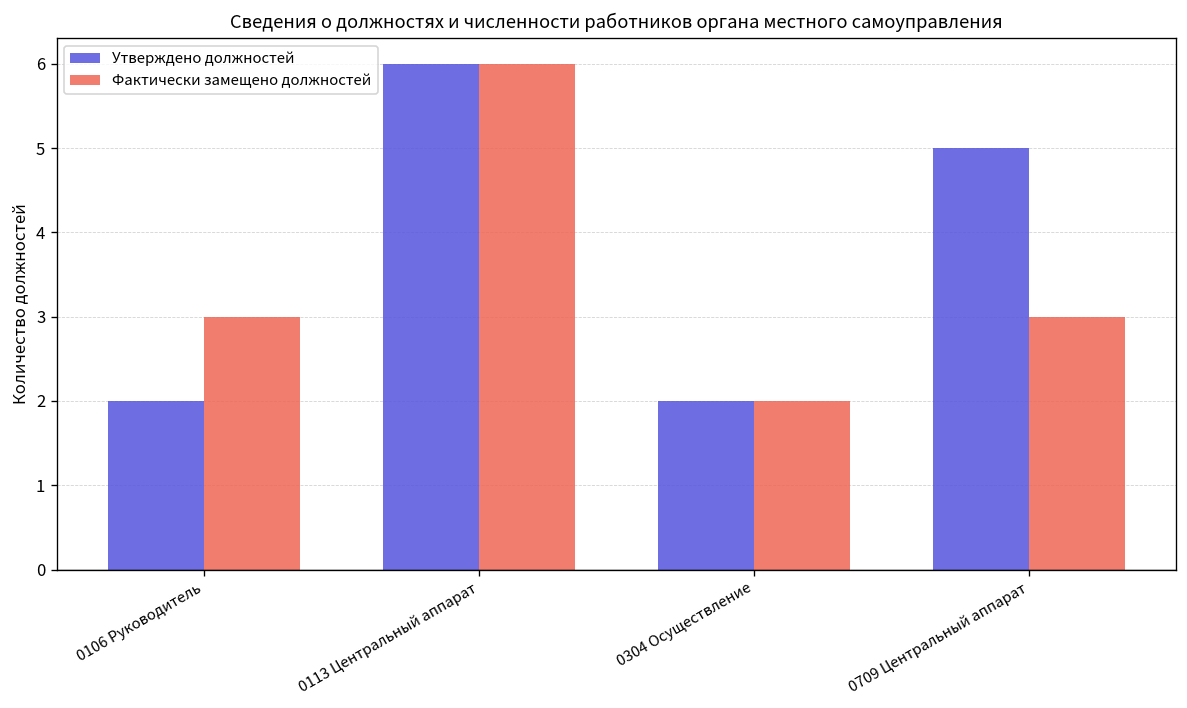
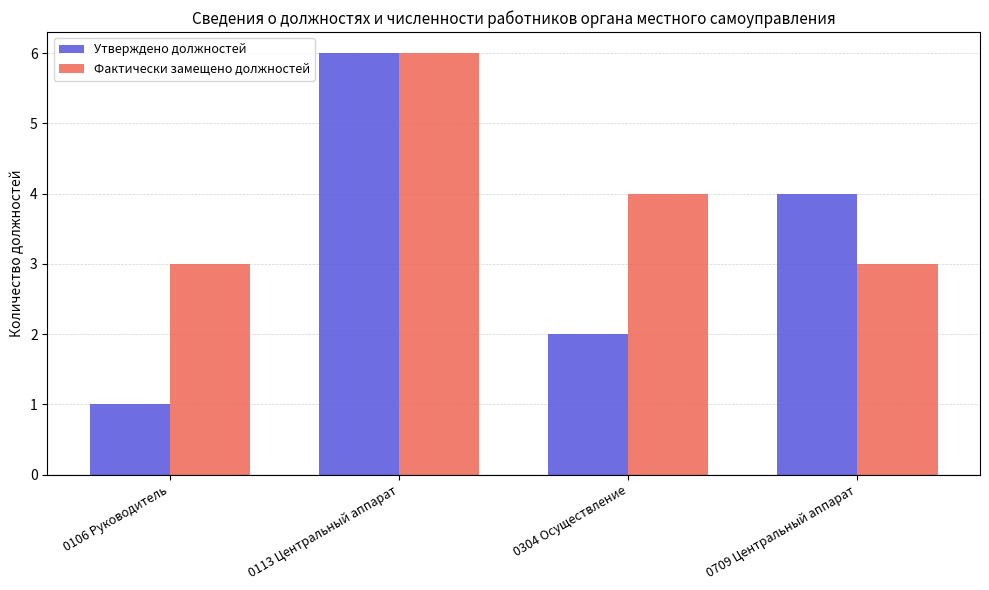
Утверждено должностей, 0106 Руководитель: 2 -> 1
Фактически замещено должностей, 0304 Осуществление: 2 -> 4
Утверждено должностей, 0709 Центральный аппарат: 5 -> 4
